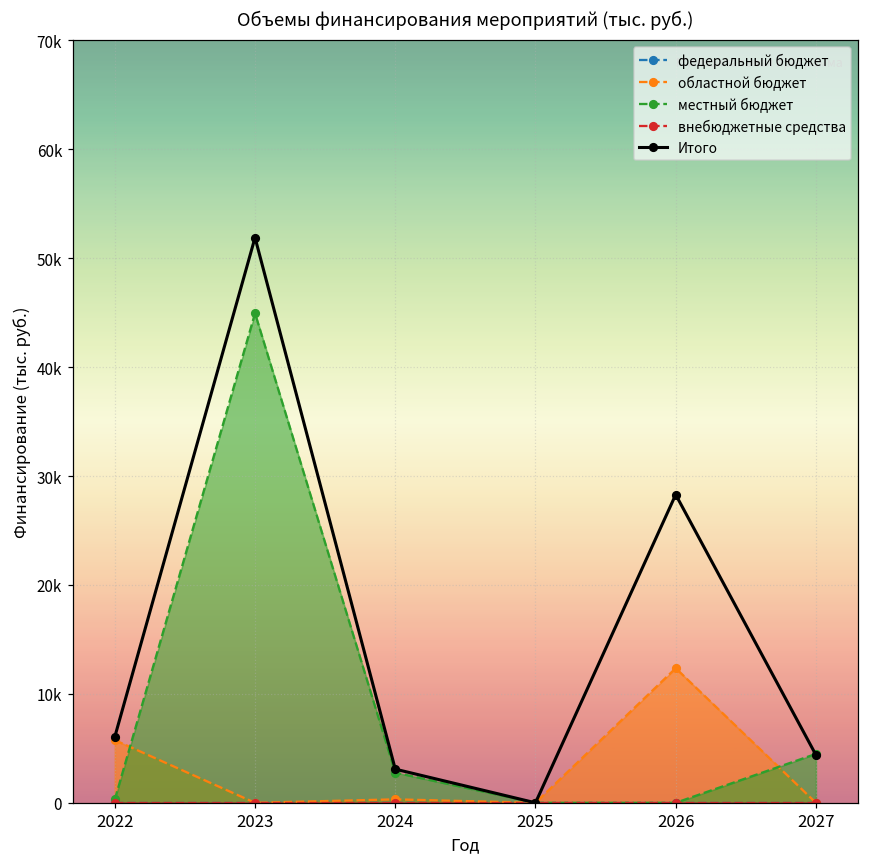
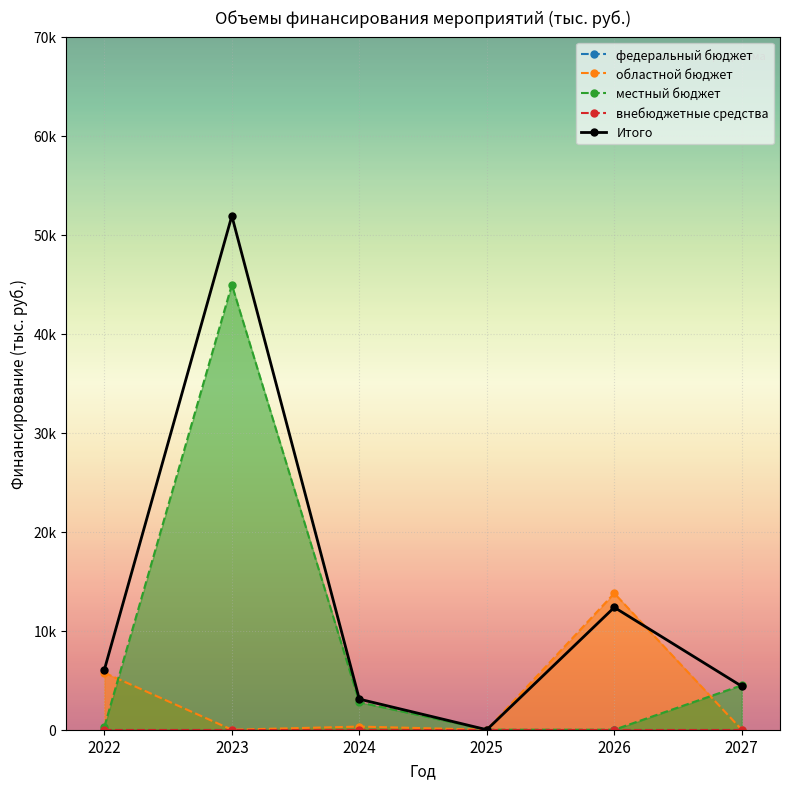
областной бюджет, 2026: 12000 -> 14000
Итого, 2026: 28000 -> 12000
